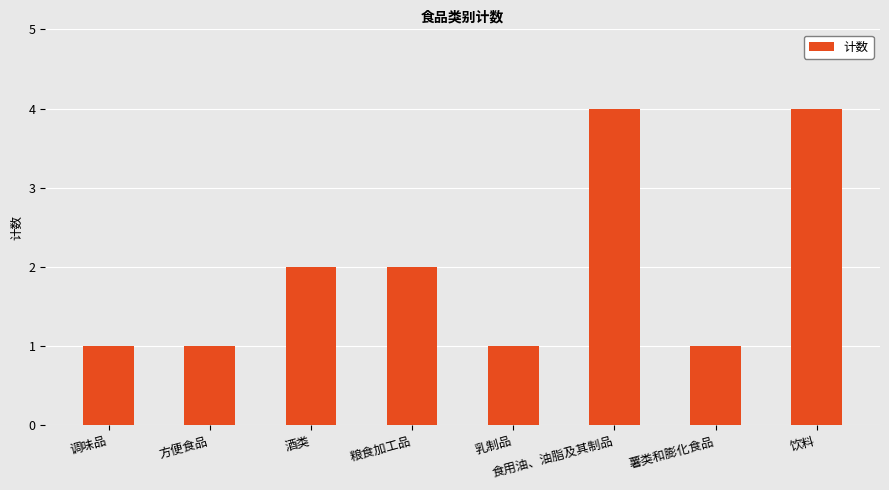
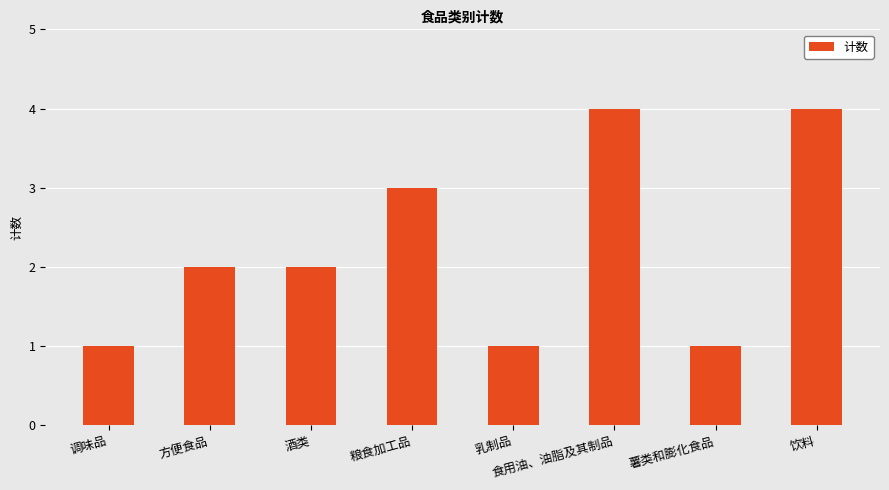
方便食品: 1 -> 2
粮食加工品: 2 -> 3
